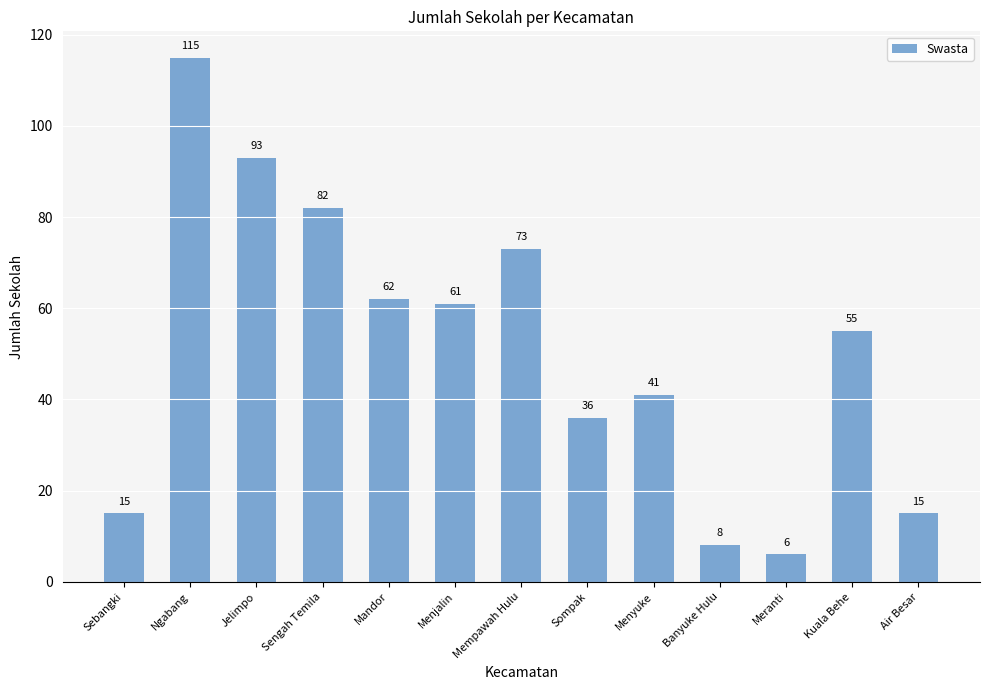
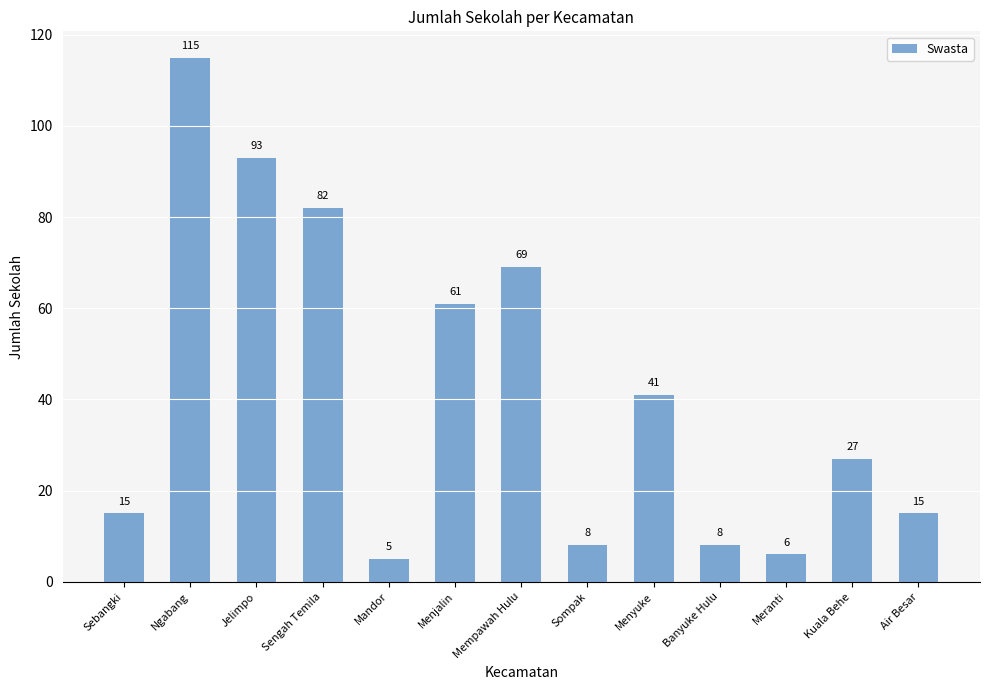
Mandor: 62 -> 5
Mempawah Hulu: 73 -> 69
Sompak: 36 -> 8
Kuala Behe: 55 -> 27
